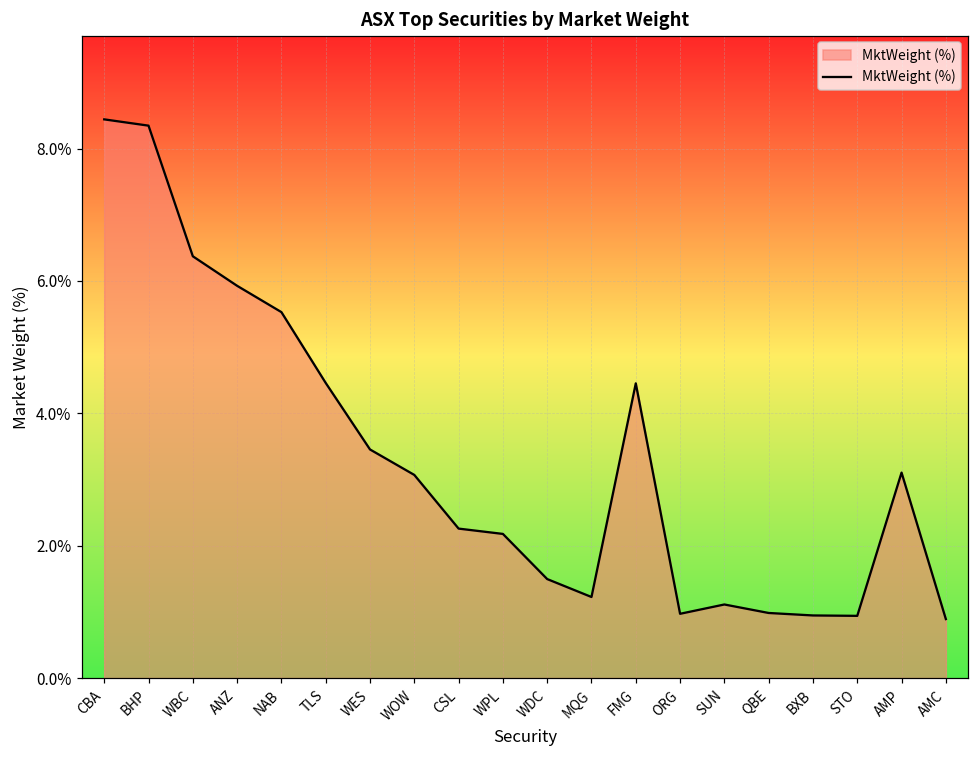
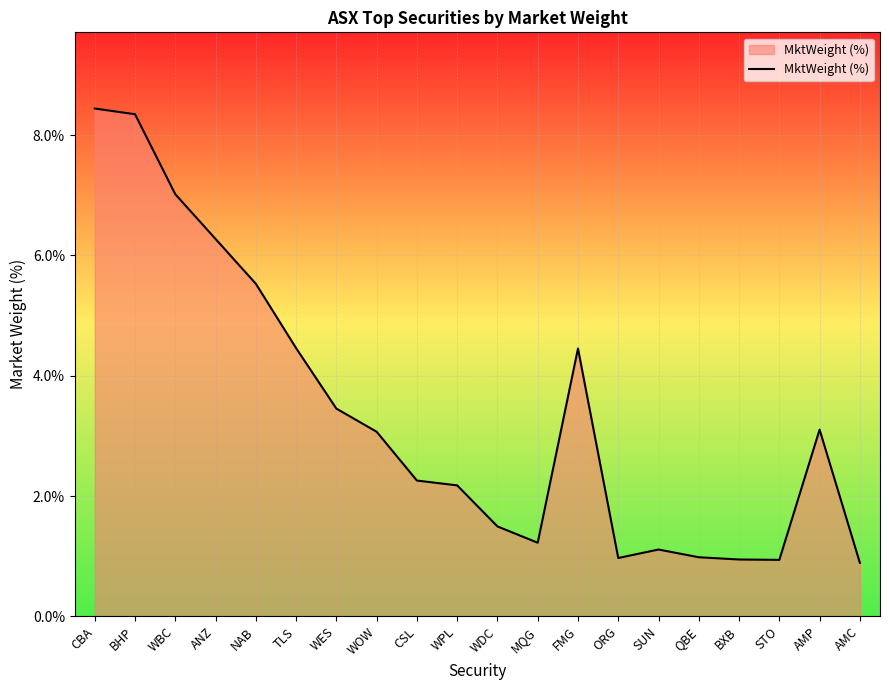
WBC: 6.4% -> 7.0%
ANZ: 5.9% -> 6.3%
